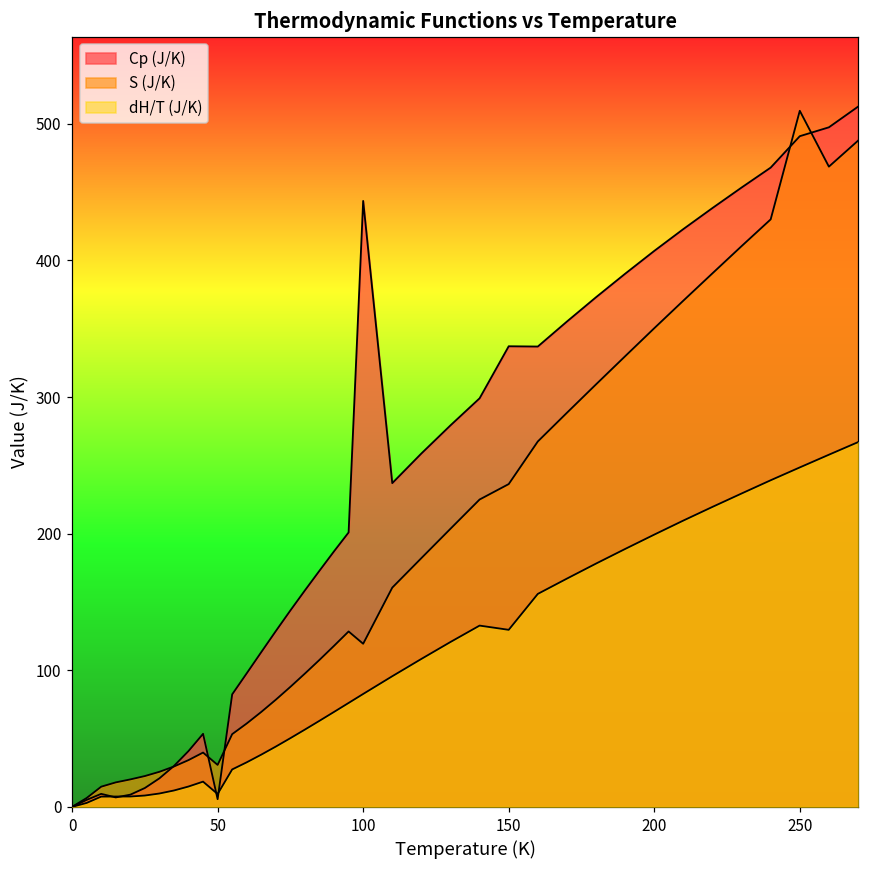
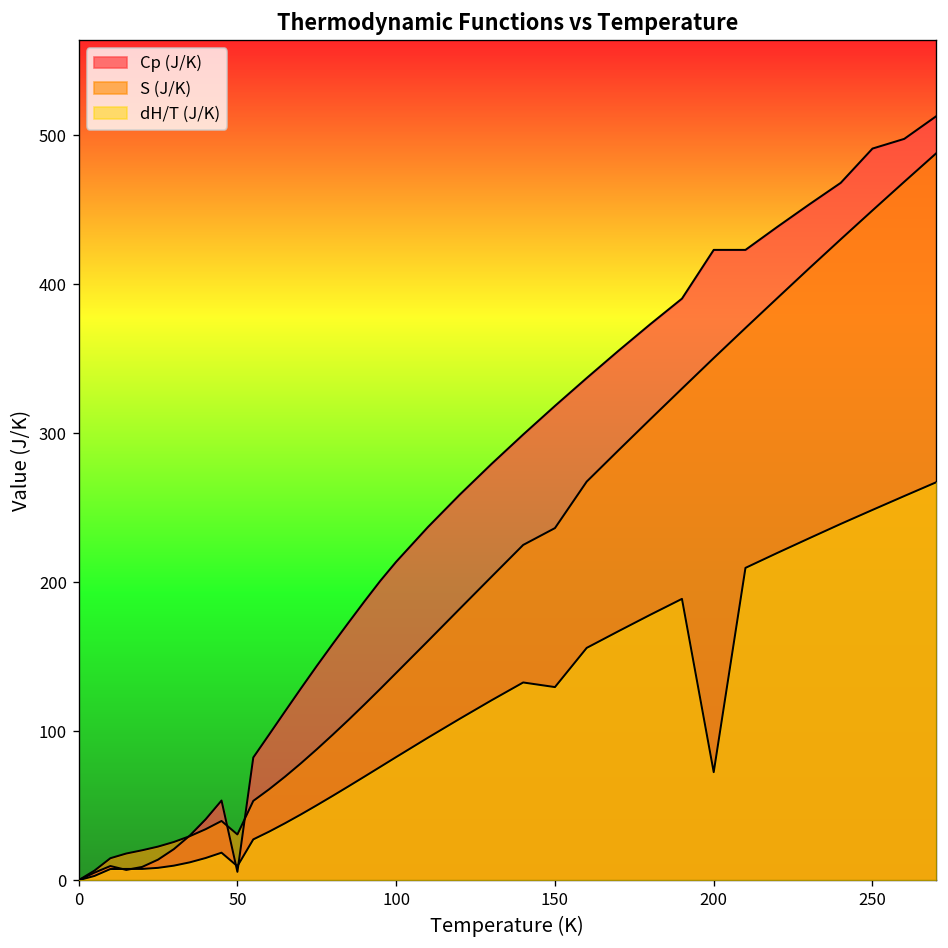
Cp (J/K), 100: 444 -> 214
S (J/K), 100: 119 -> 139
Cp (J/K), 150: 337 -> 318
Cp (J/K), 200: 407 -> 423
dH/T (J/K), 200: 199 -> 73
S (J/K), 250: 510 -> 450
